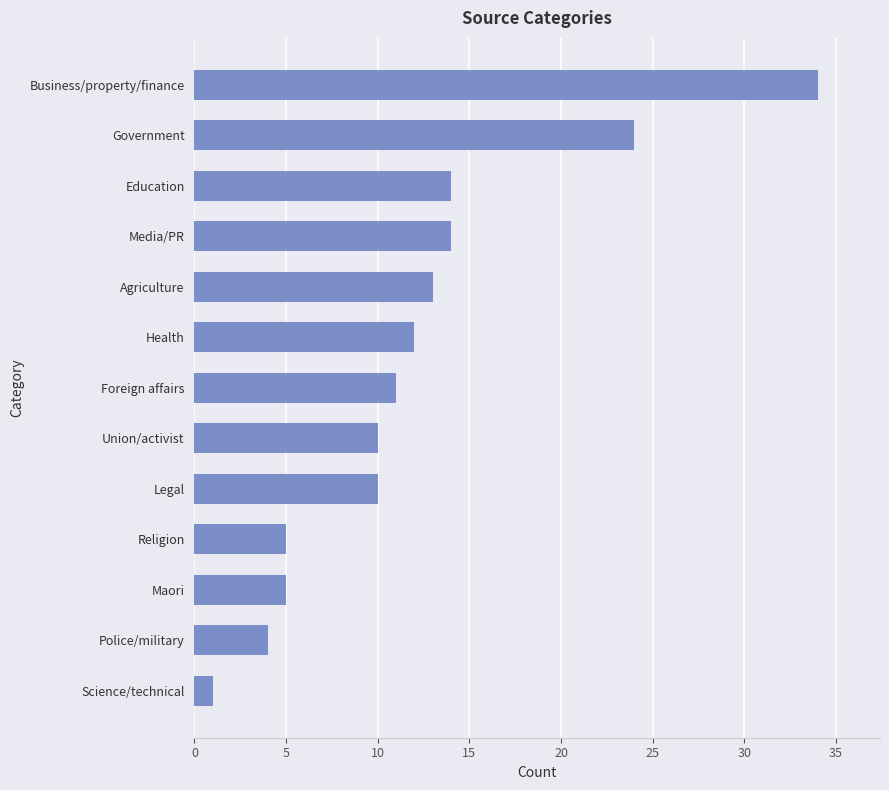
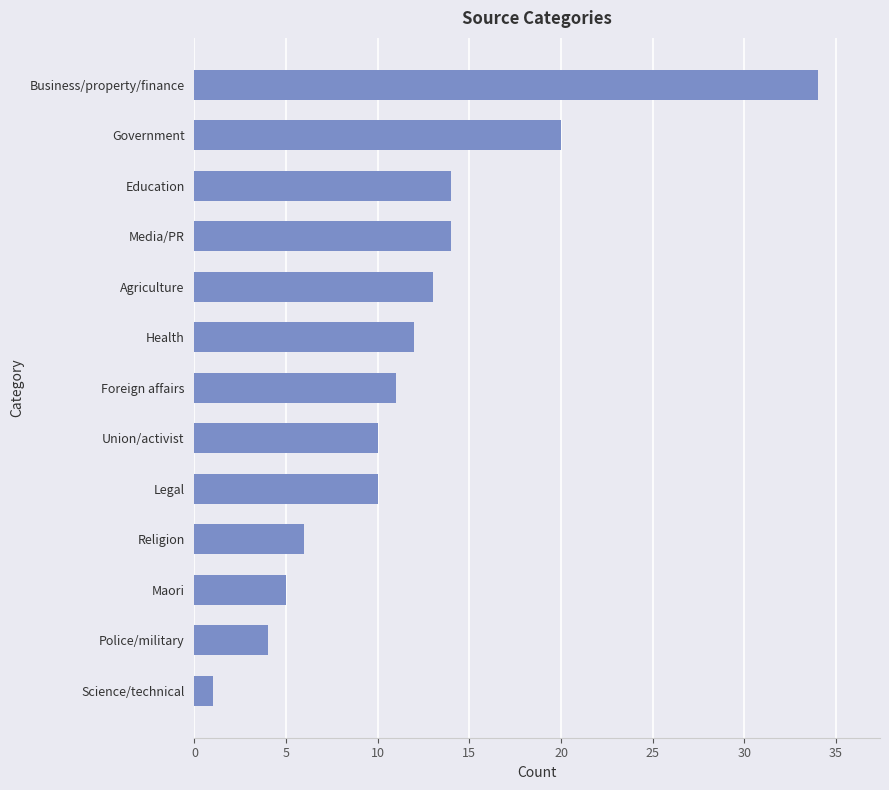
Government: 24 -> 20
Religion: 5 -> 6
